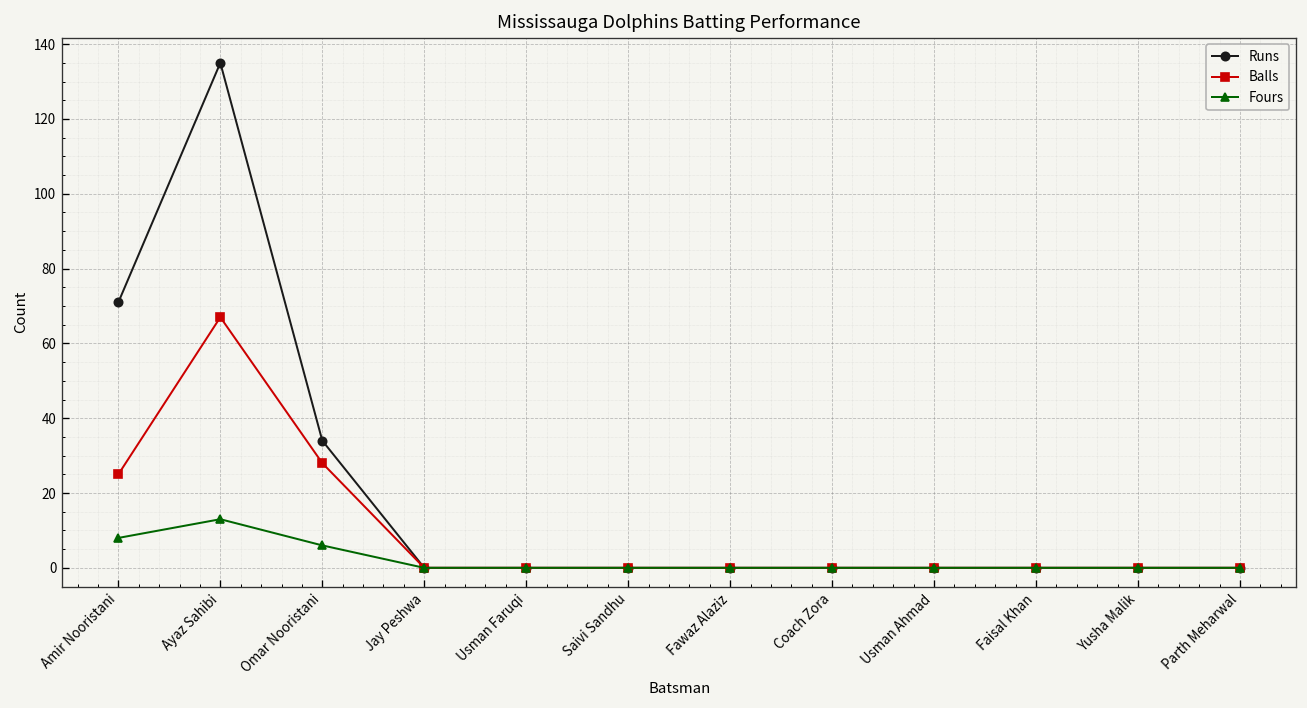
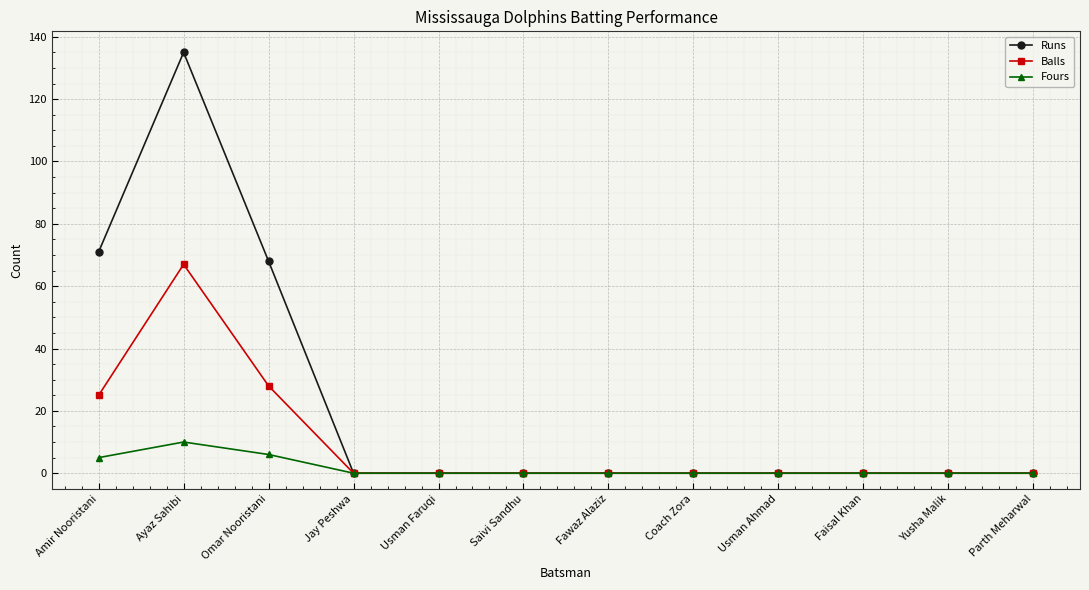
Fours, Amir Nooristani: 8 -> 5
Fours, Ayaz Sahibi: 13 -> 10
Runs, Omar Nooristani: 34 -> 68
